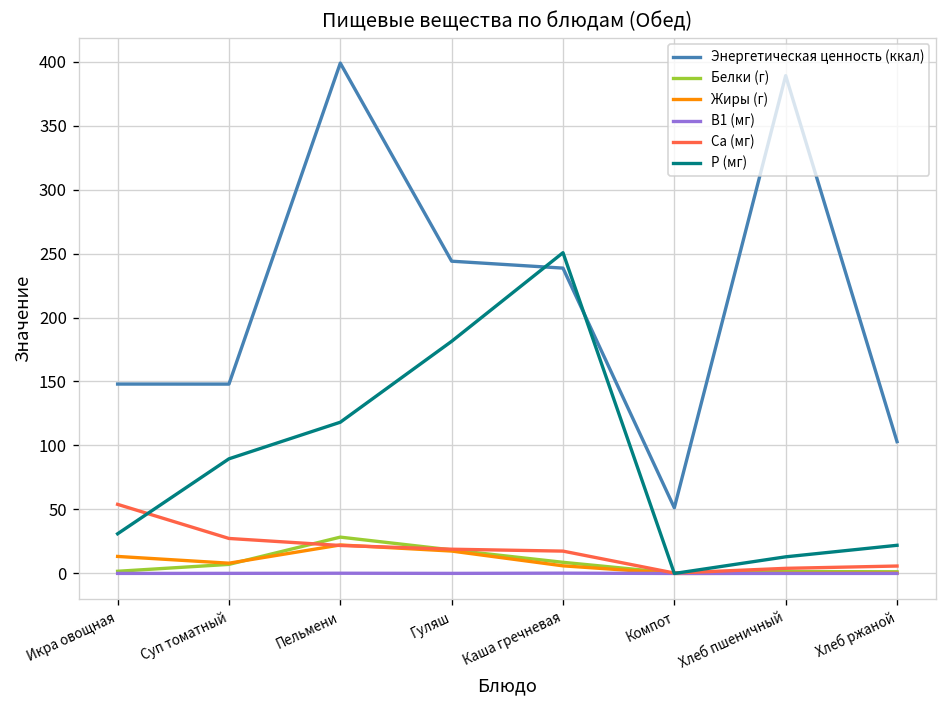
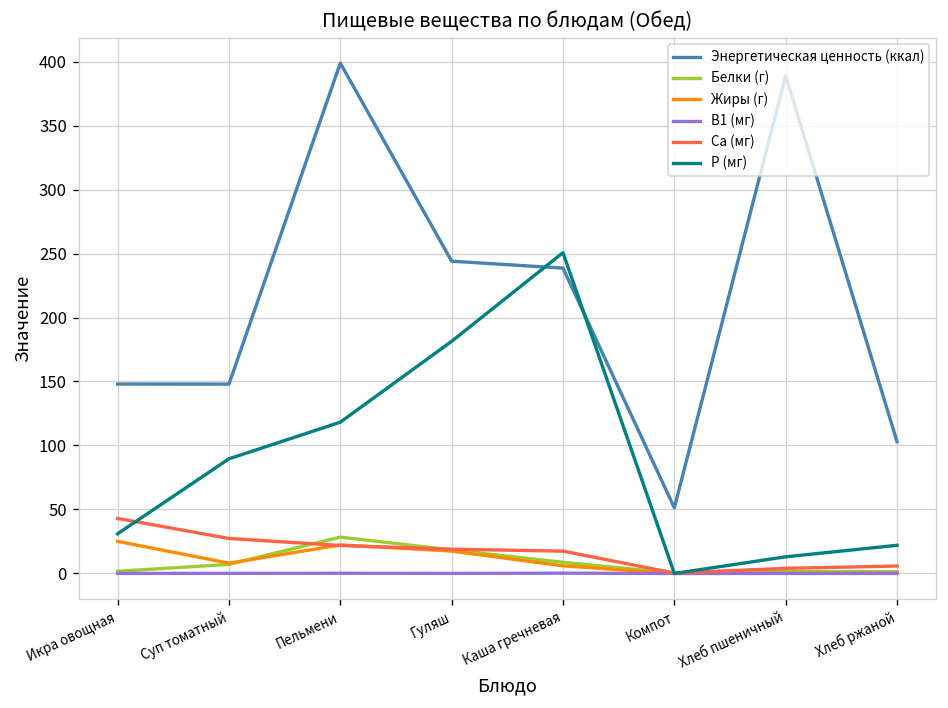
Жиры (г), Икра овощная: 13 -> 25
Ca (мг), Икра овощная: 54 -> 43
